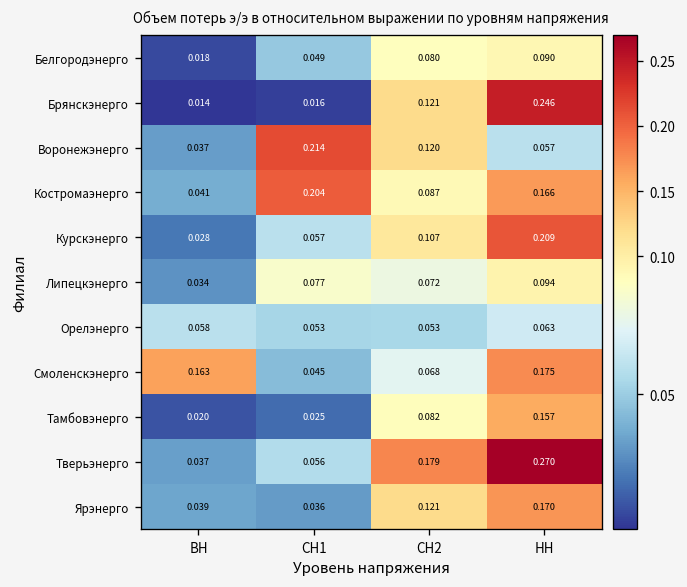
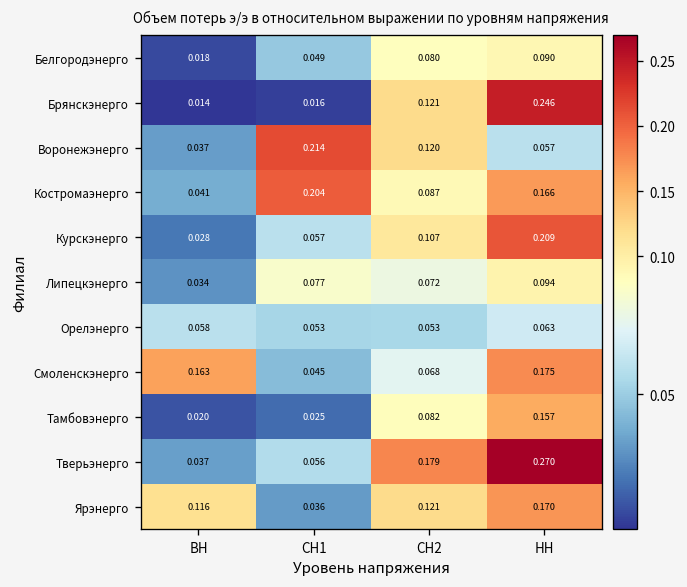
Ярэнерго, ВН: 0.039 -> 0.116
